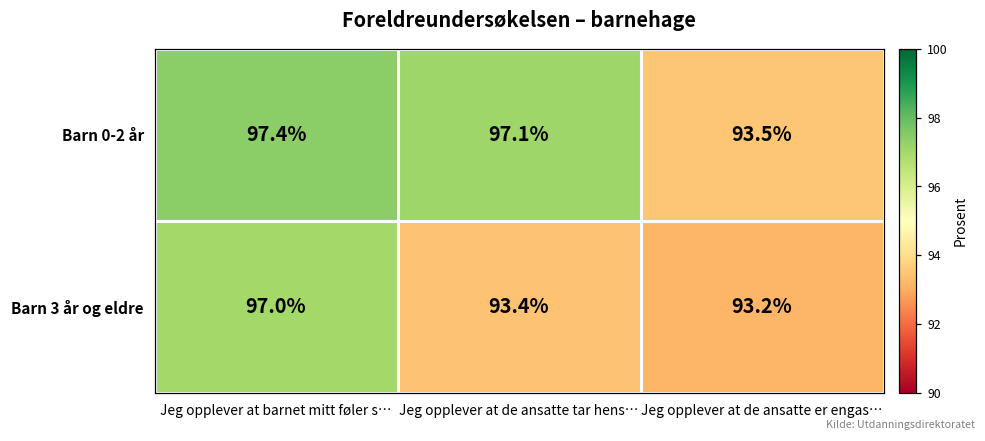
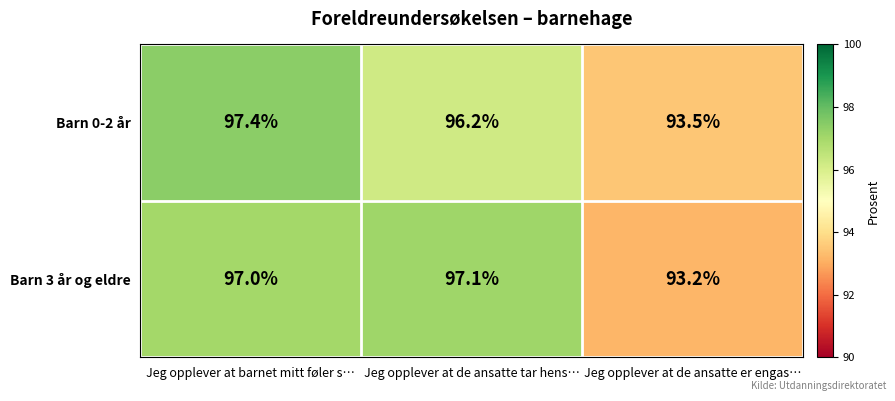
Barn 0-2 år, Jeg opplever at de ansatte tar hens…: 97.1% -> 96.2%
Barn 3 år og eldre, Jeg opplever at de ansatte tar hens…: 93.4% -> 97.1%
